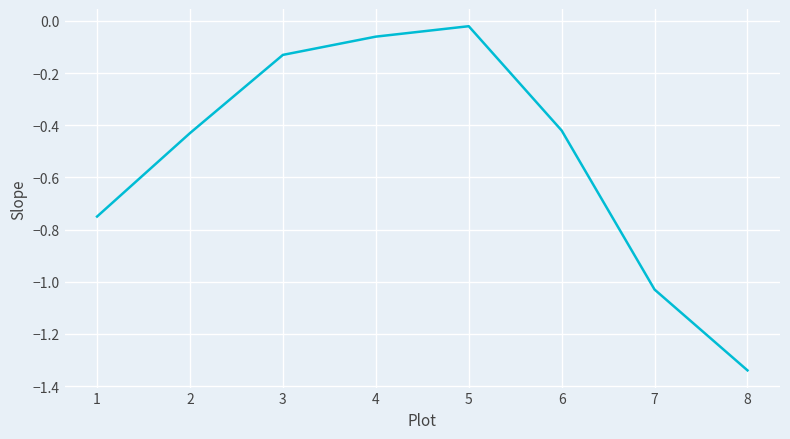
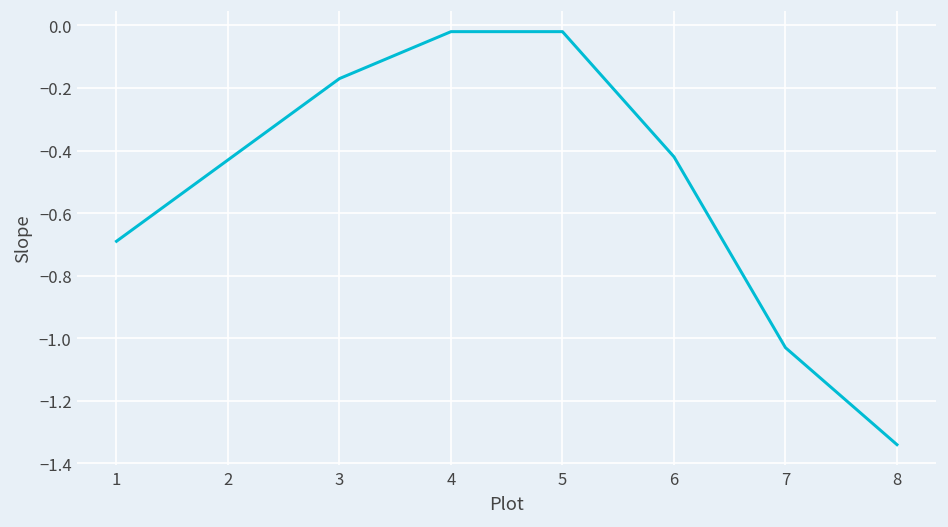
1: -0.75 -> -0.69
3: -0.13 -> -0.17
4: -0.06 -> -0.02
